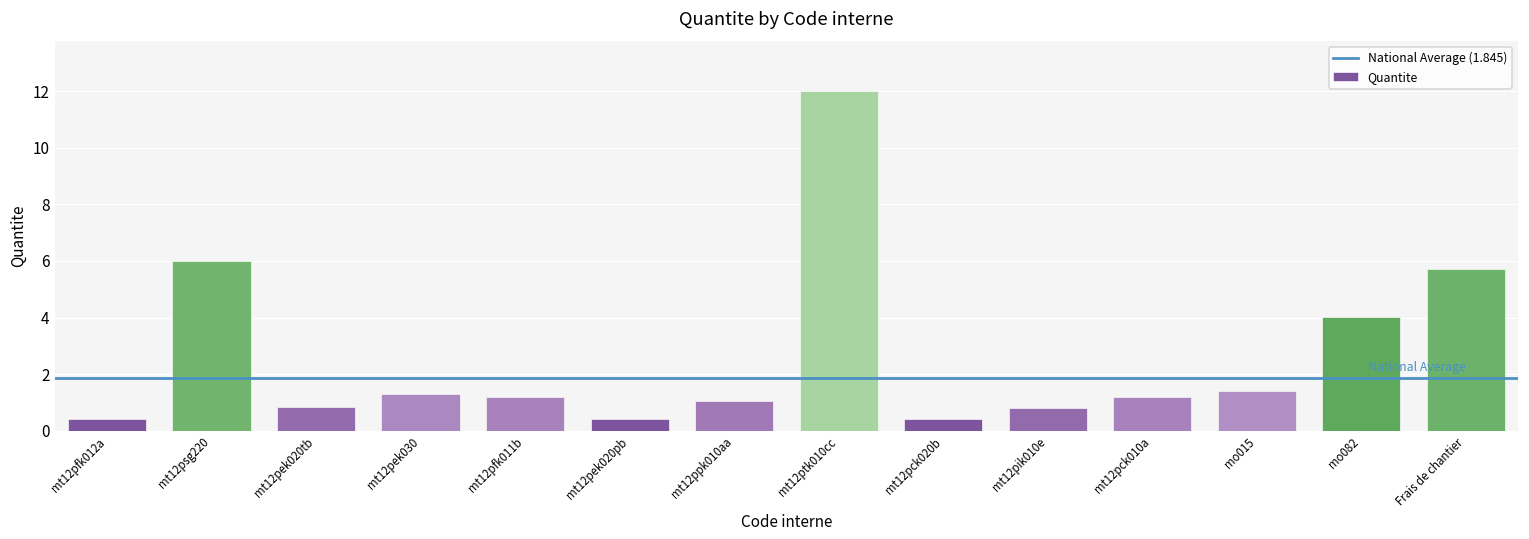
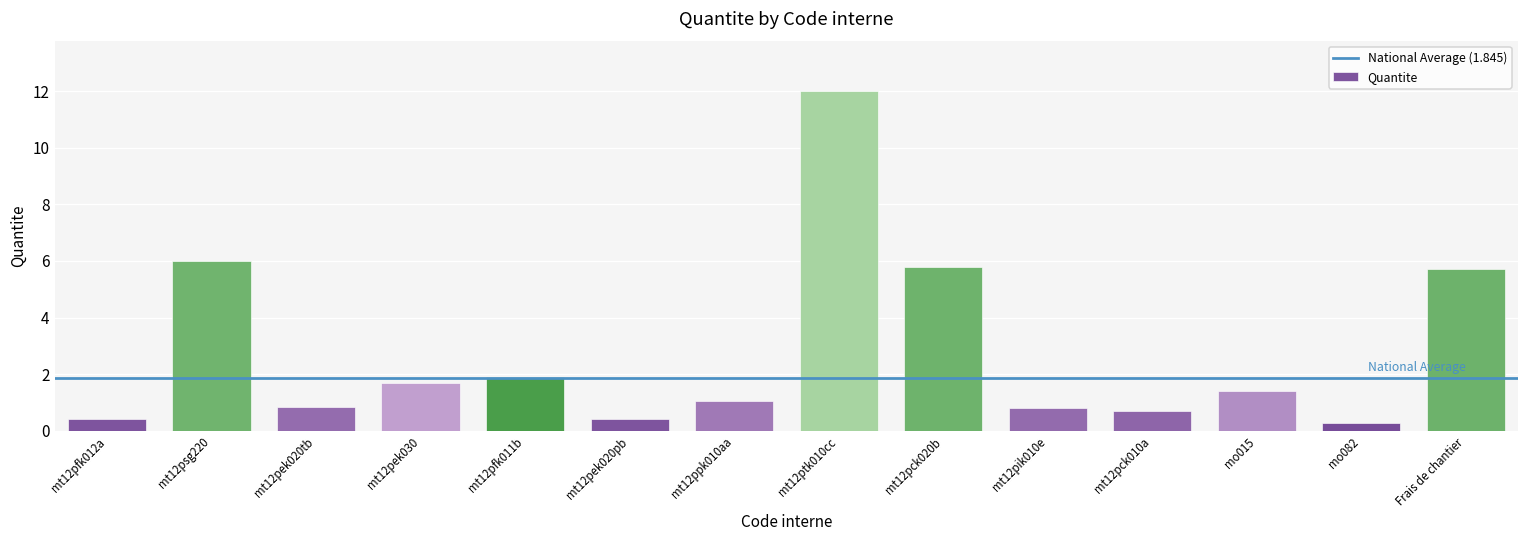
mt12pek030: 1.3 -> 1.7
mt12pfk011b: 1.2 -> 1.9
mt12pck020b: 0.4 -> 5.8
mt12pck010a: 1.2 -> 0.7
mo082: 4.0 -> 0.3
